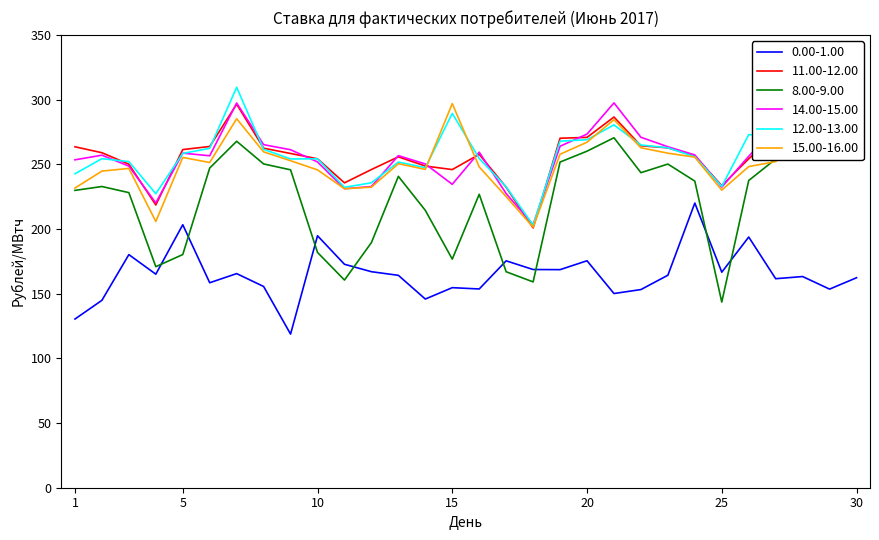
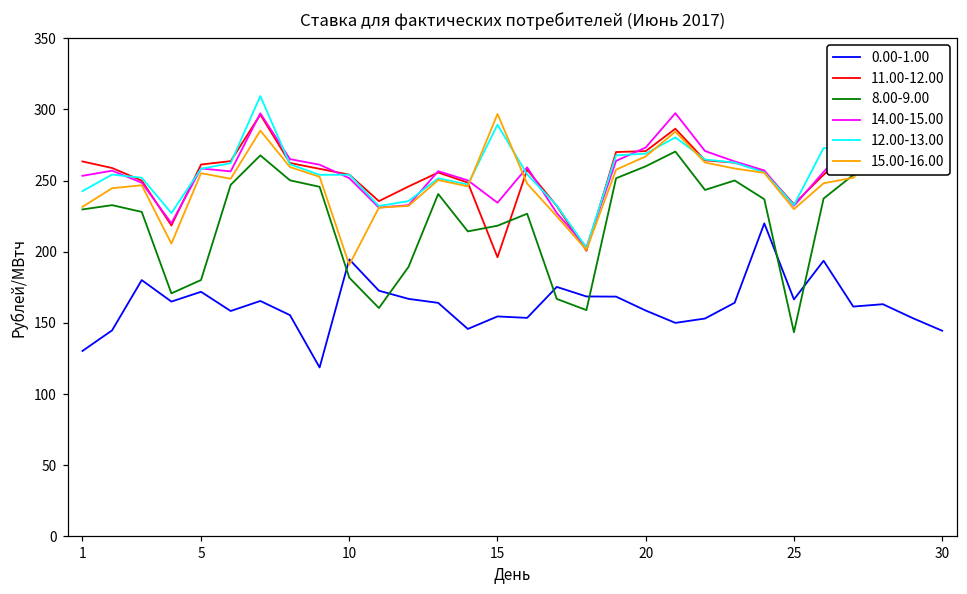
0.00-1.00, 5: 203 -> 172
15.00-16.00, 10: 246 -> 191
11.00-12.00, 15: 246 -> 196
8.00-9.00, 15: 177 -> 218
0.00-1.00, 20: 175 -> 159
0.00-1.00, 30: 162 -> 145
